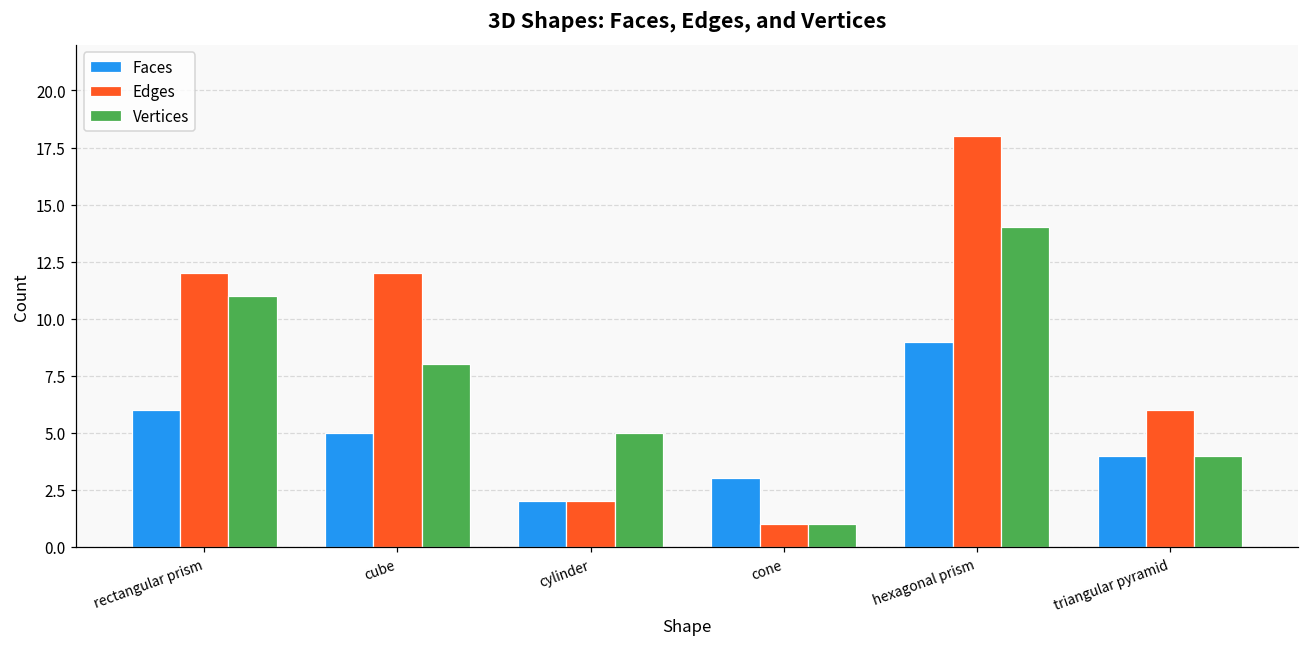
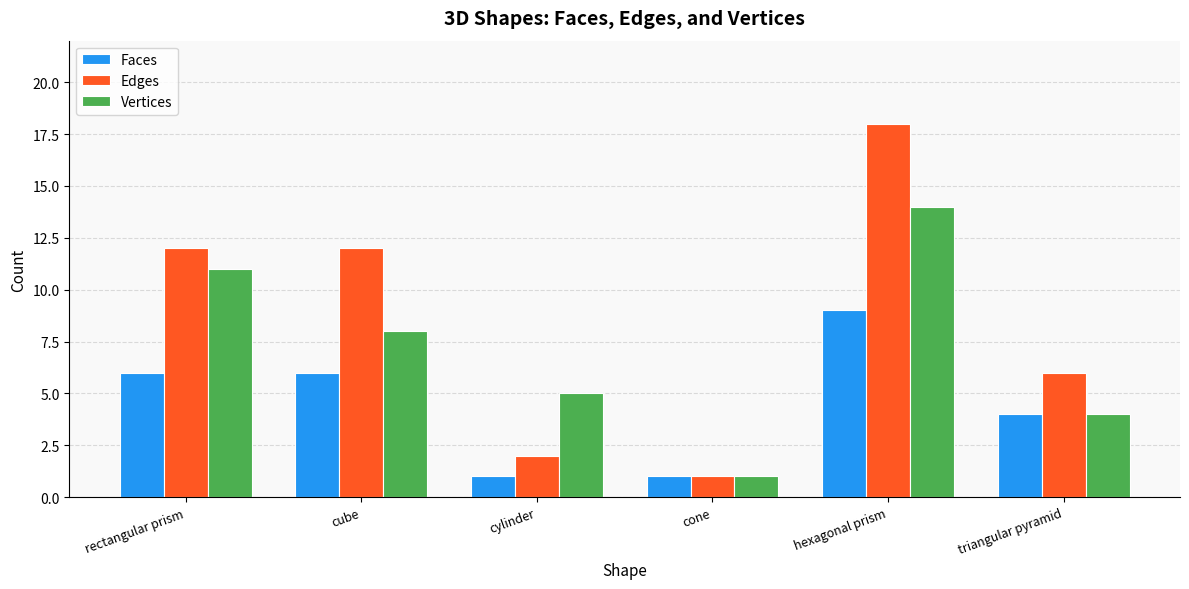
Faces, cube: 5 -> 6
Faces, cylinder: 2 -> 1
Faces, cone: 3 -> 1
